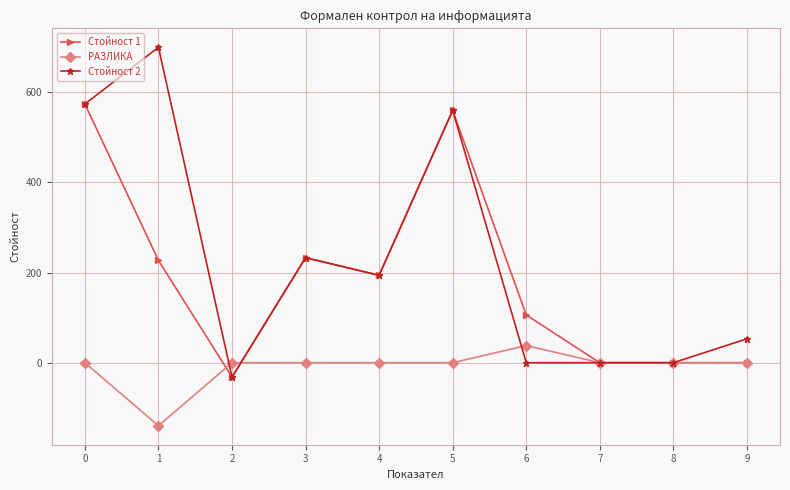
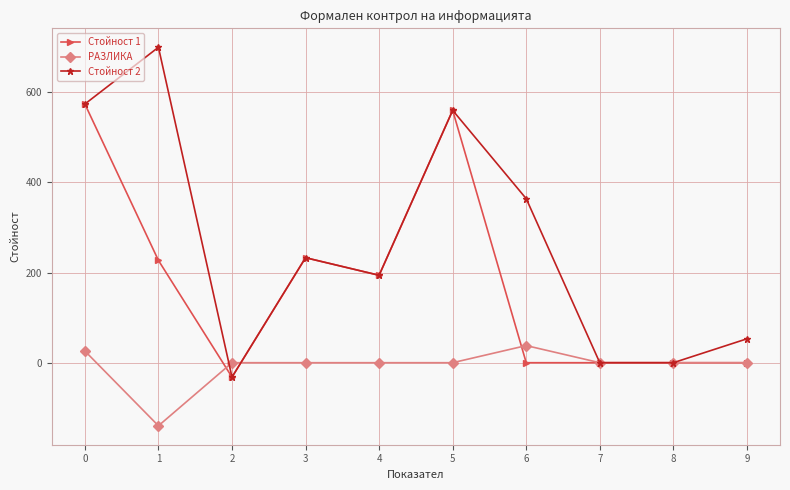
РАЗЛИКА, 0: 0 -> 30
Стойност 1, 6: 110 -> 0
Стойност 2, 6: 0 -> 360
